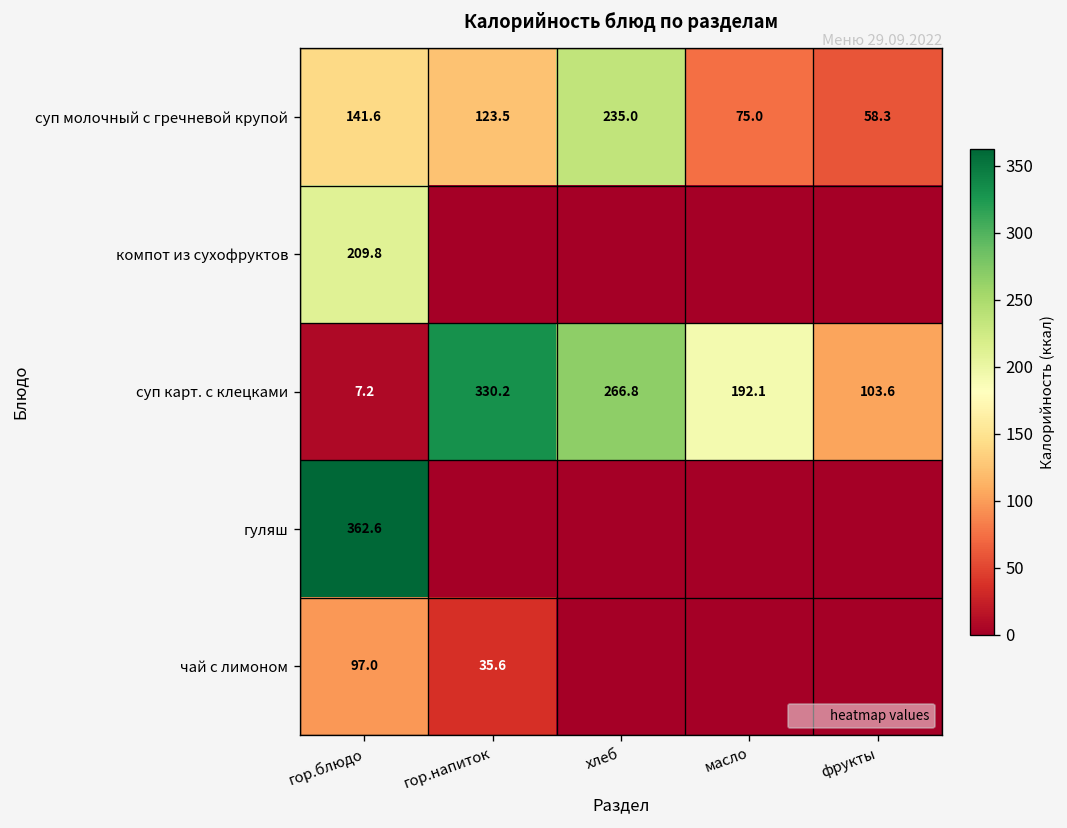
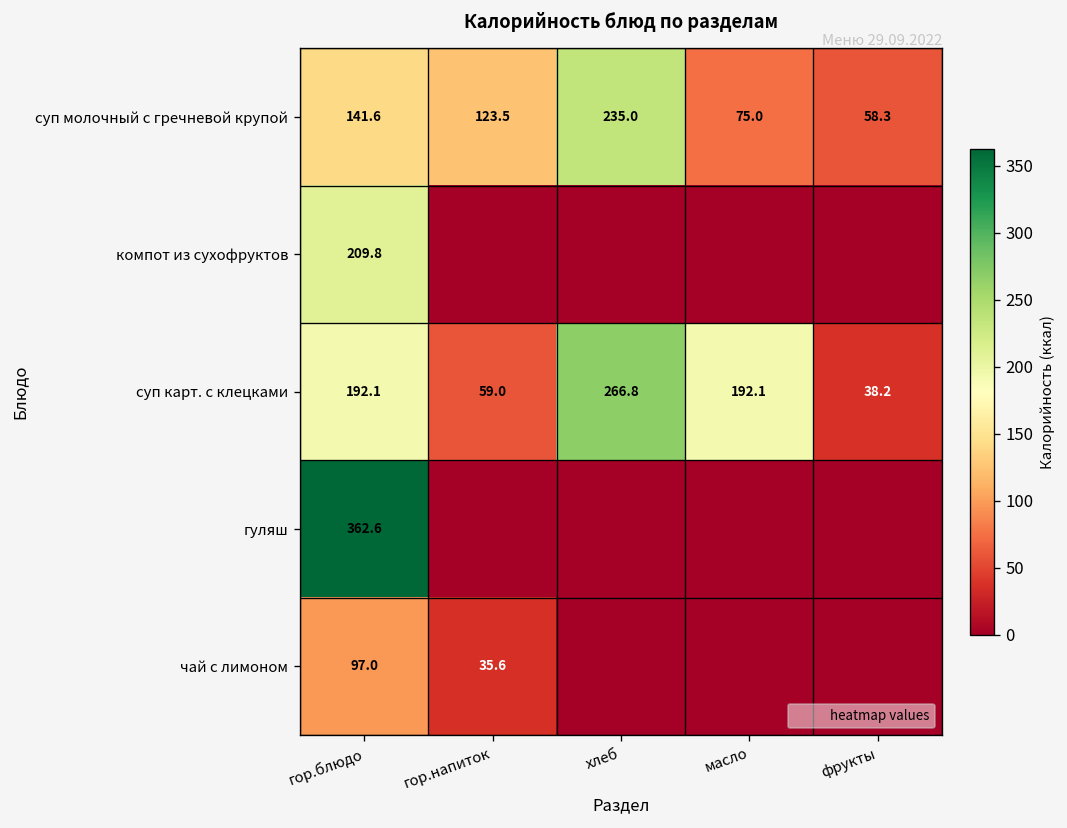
суп карт. с клецками, гор.блюдо: 7.2 -> 192.1
суп карт. с клецками, гор.напиток: 330.2 -> 59.0
суп карт. с клецками, фрукты: 103.6 -> 38.2
